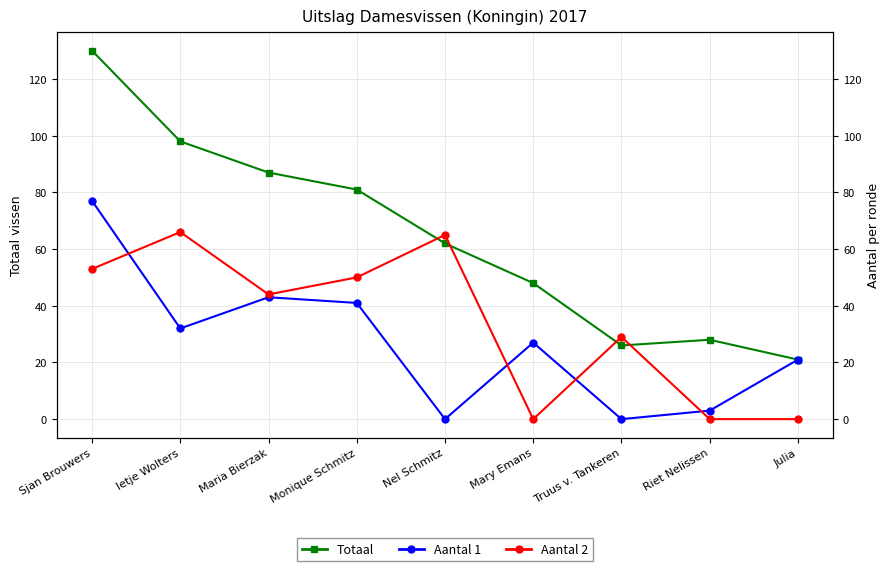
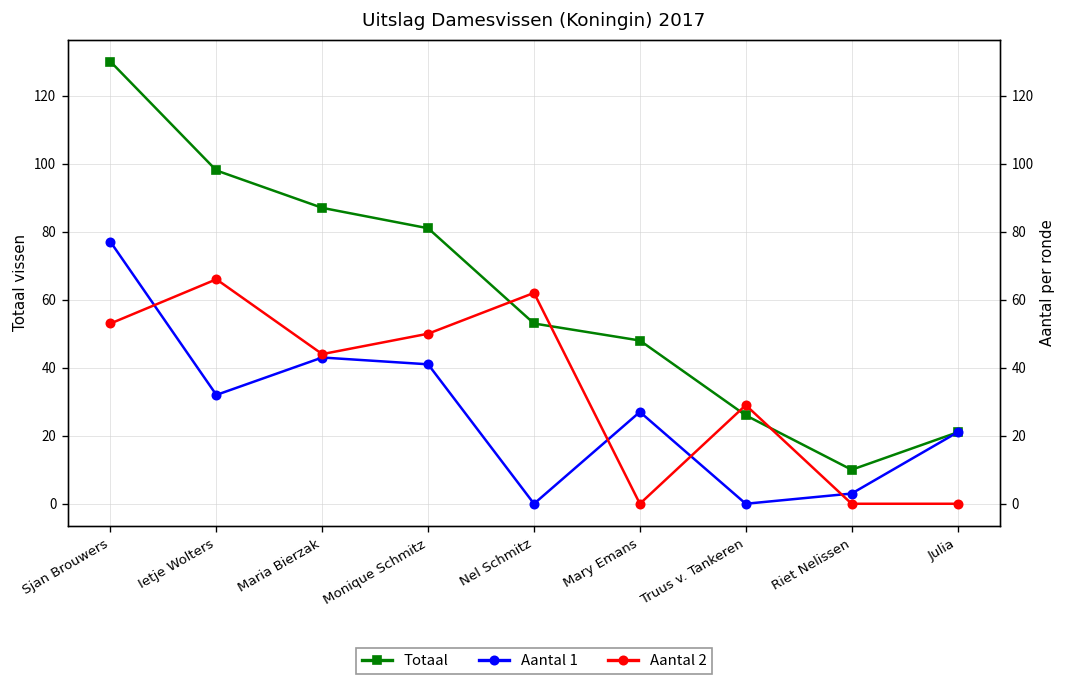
Totaal, Nel Schmitz: 62 -> 53
Aantal 2, Nel Schmitz: 65 -> 62
Totaal, Riet Nelissen: 28 -> 10
